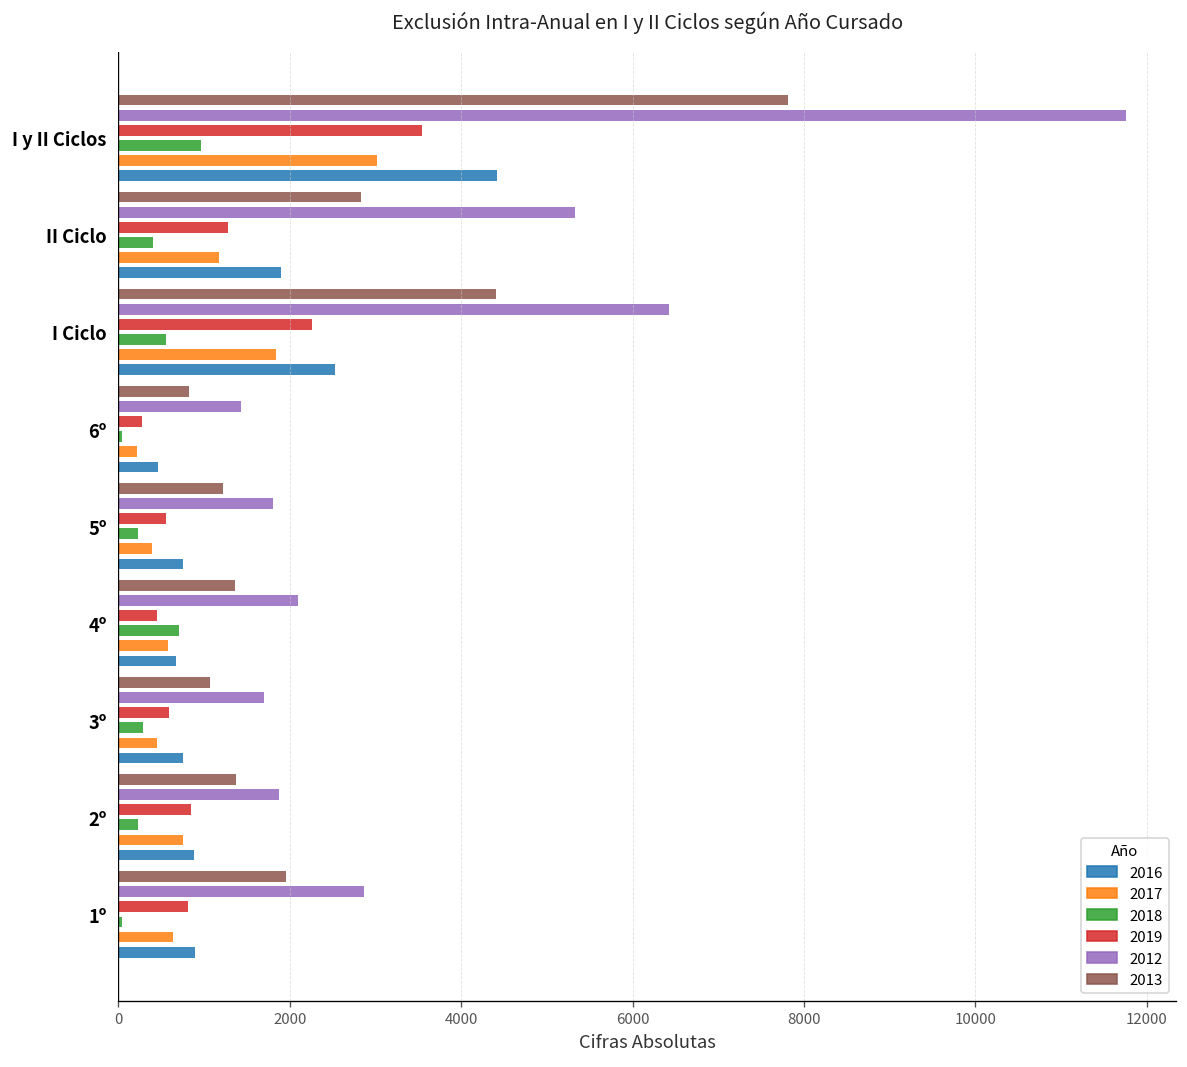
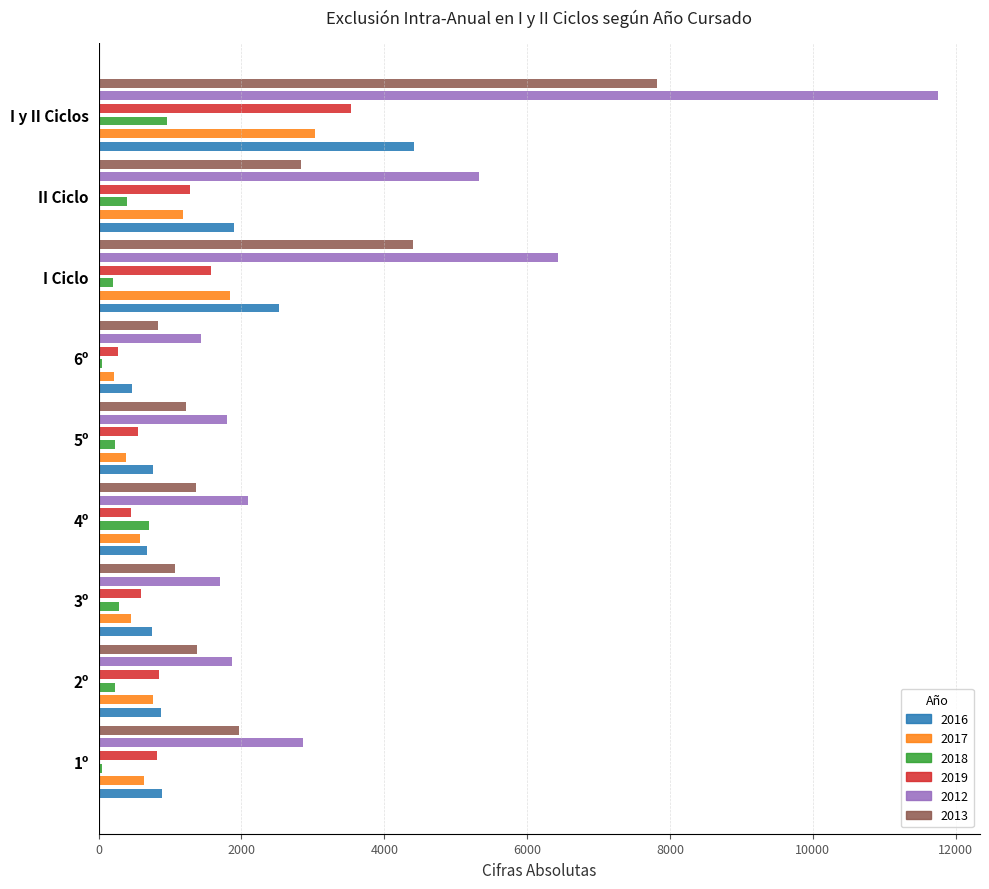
2019, I Ciclo: 2300 -> 1600
2018, I Ciclo: 600 -> 200
